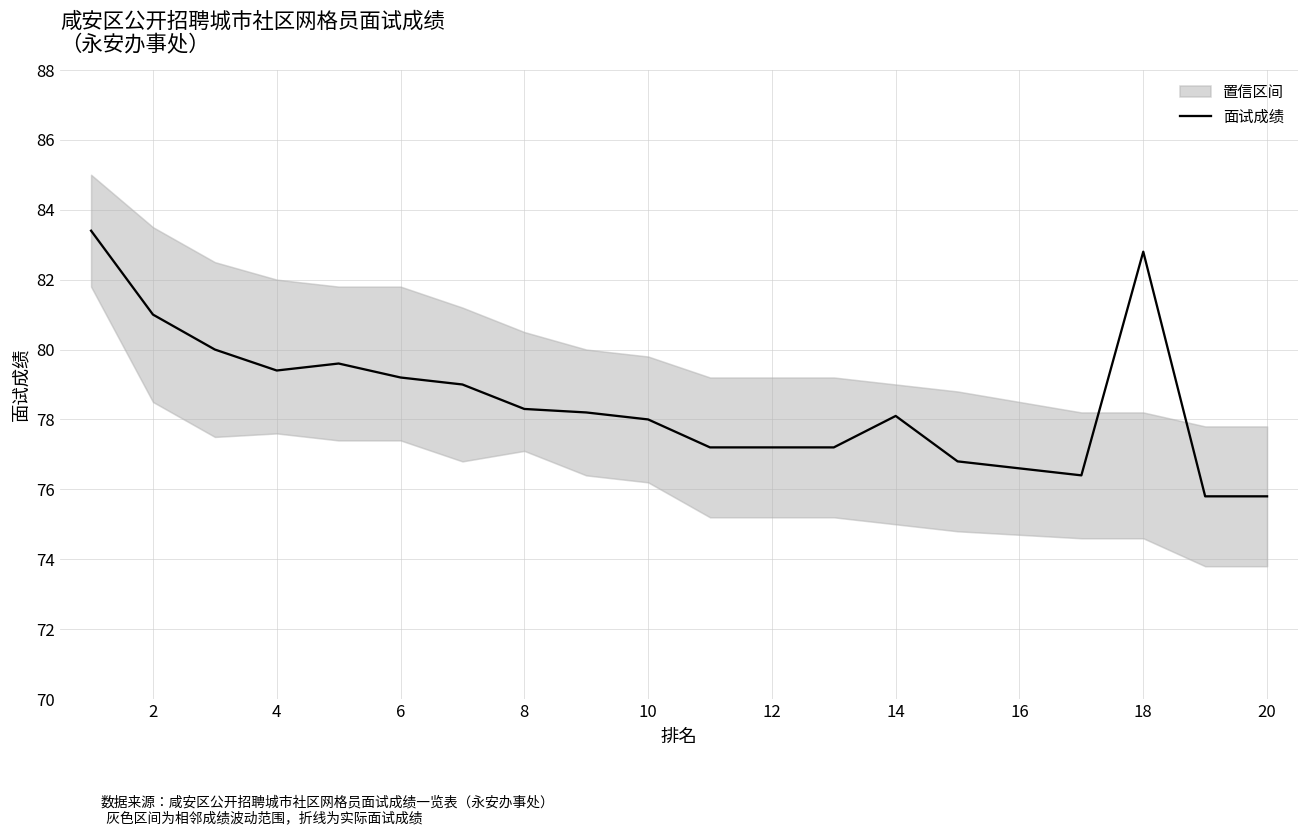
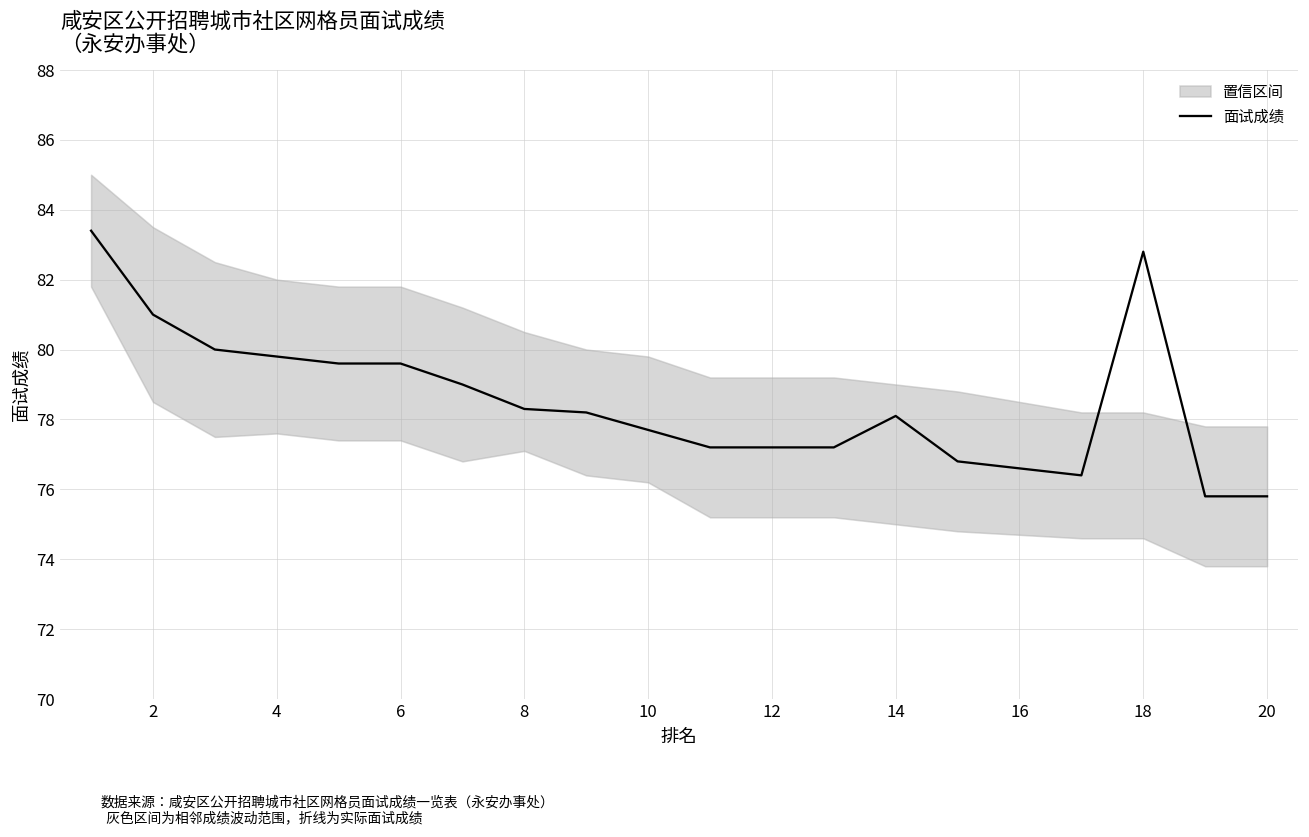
面试成绩, 4: 79.4 -> 79.8
面试成绩, 6: 79.2 -> 79.6
面试成绩, 10: 78.0 -> 77.7
